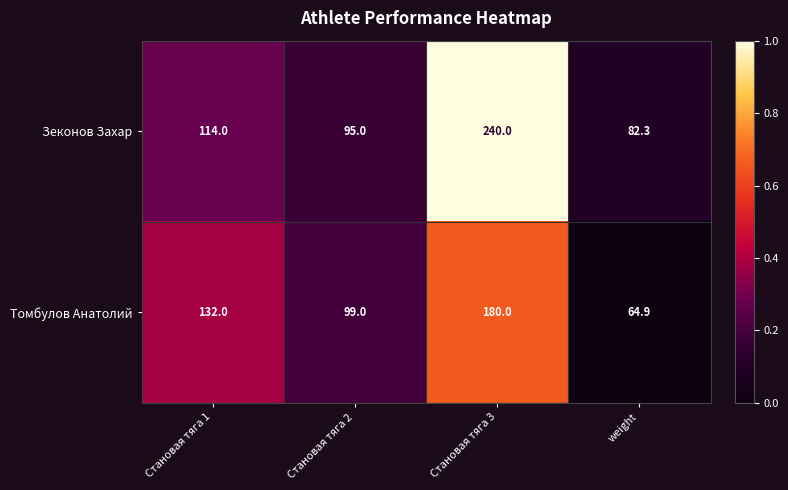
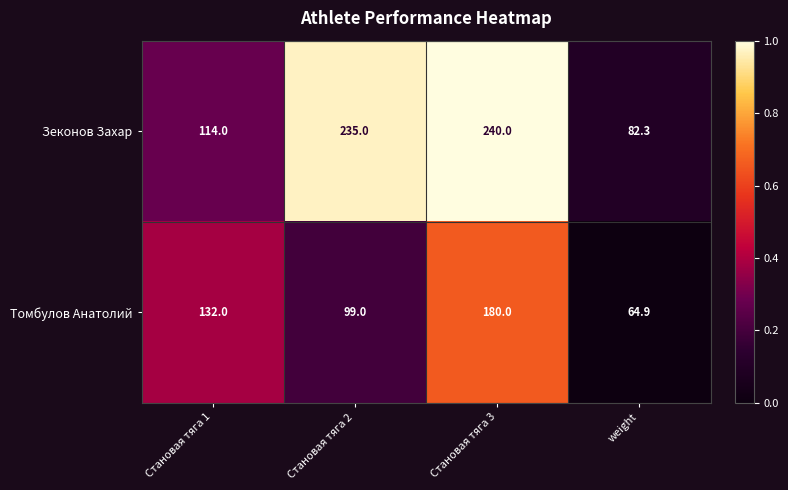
Зеконов Захар, Становая тяга 2: 95.0 -> 235.0
